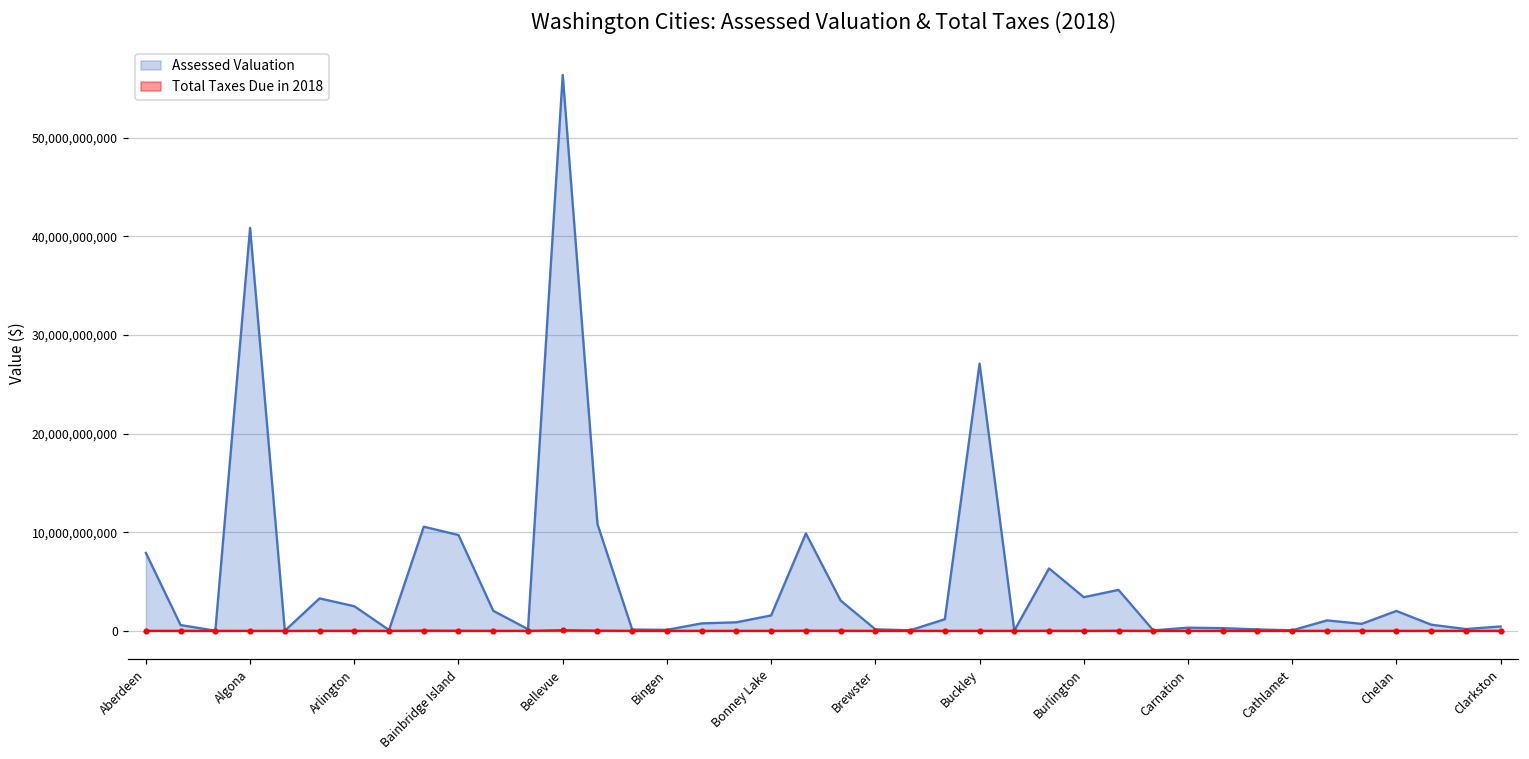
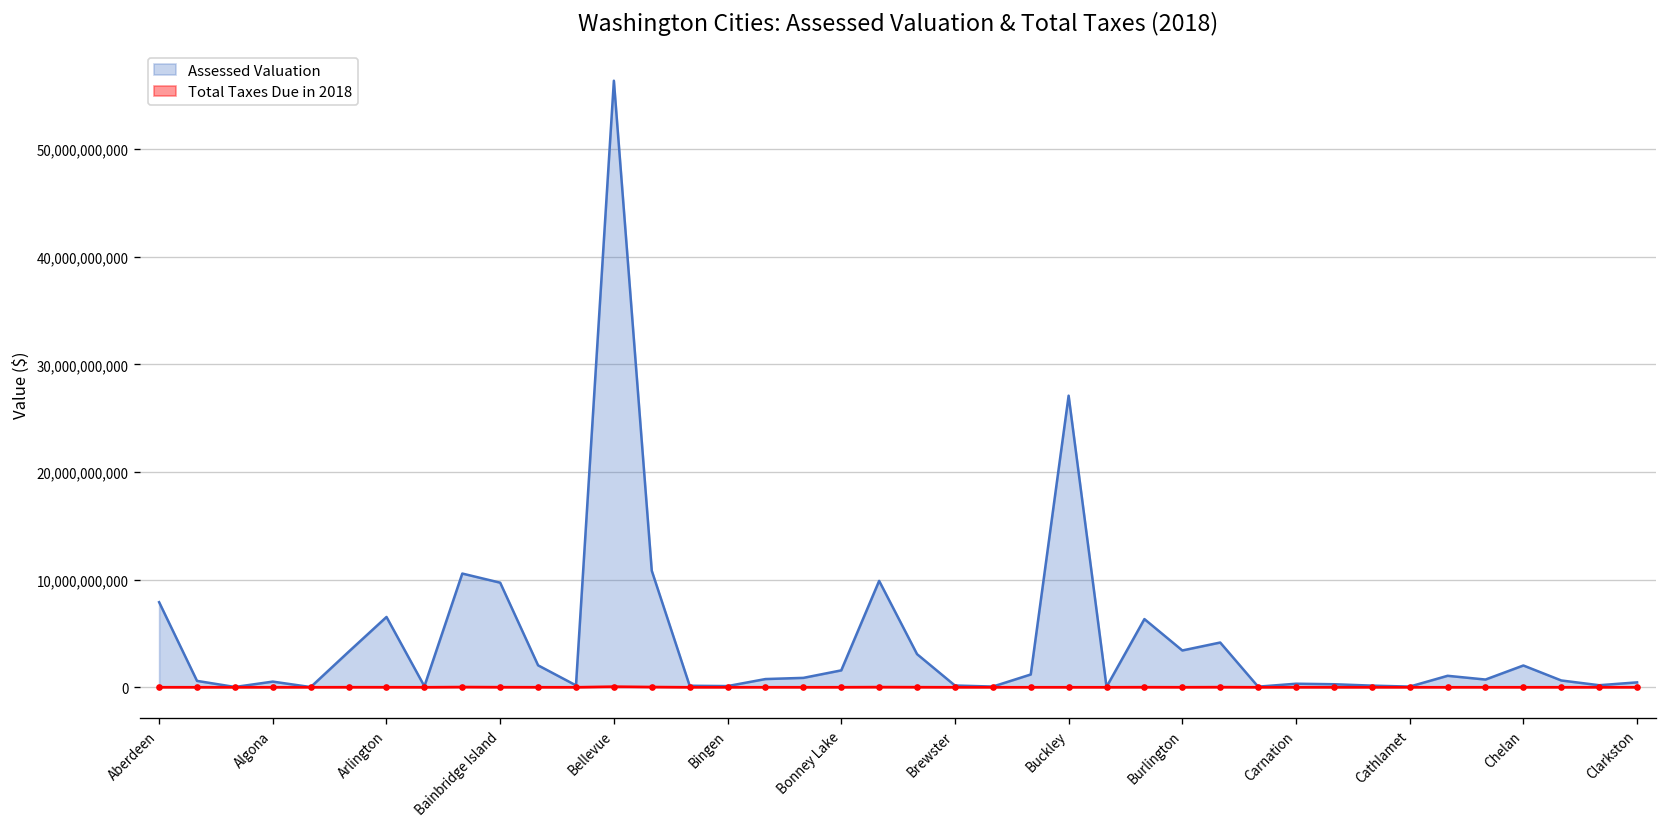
Assessed Valuation, Algona: 41,000,000,000 -> 1,000,000,000
Assessed Valuation, Arlington: 2,000,000,000 -> 7,000,000,000
